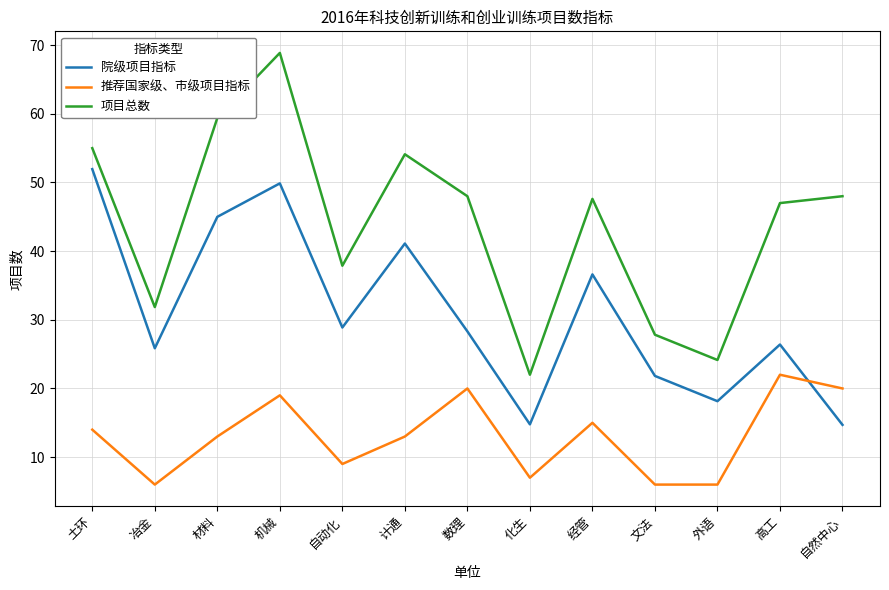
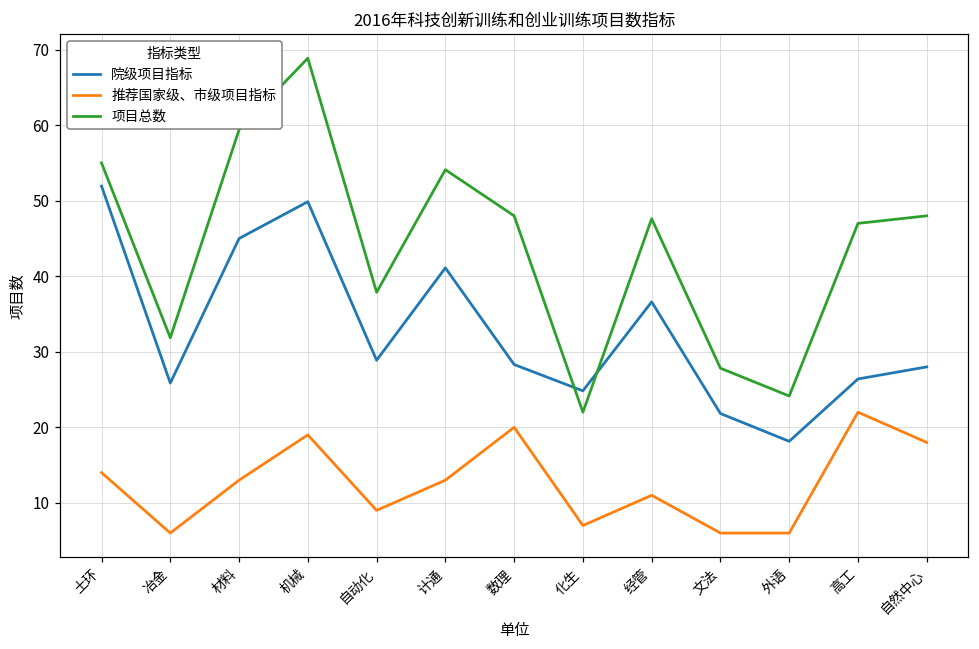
院级项目指标, 化生: 15 -> 25
推荐国家级、市级项目指标, 经管: 15 -> 11
院级项目指标, 自然中心: 15 -> 28
推荐国家级、市级项目指标, 自然中心: 20 -> 18
